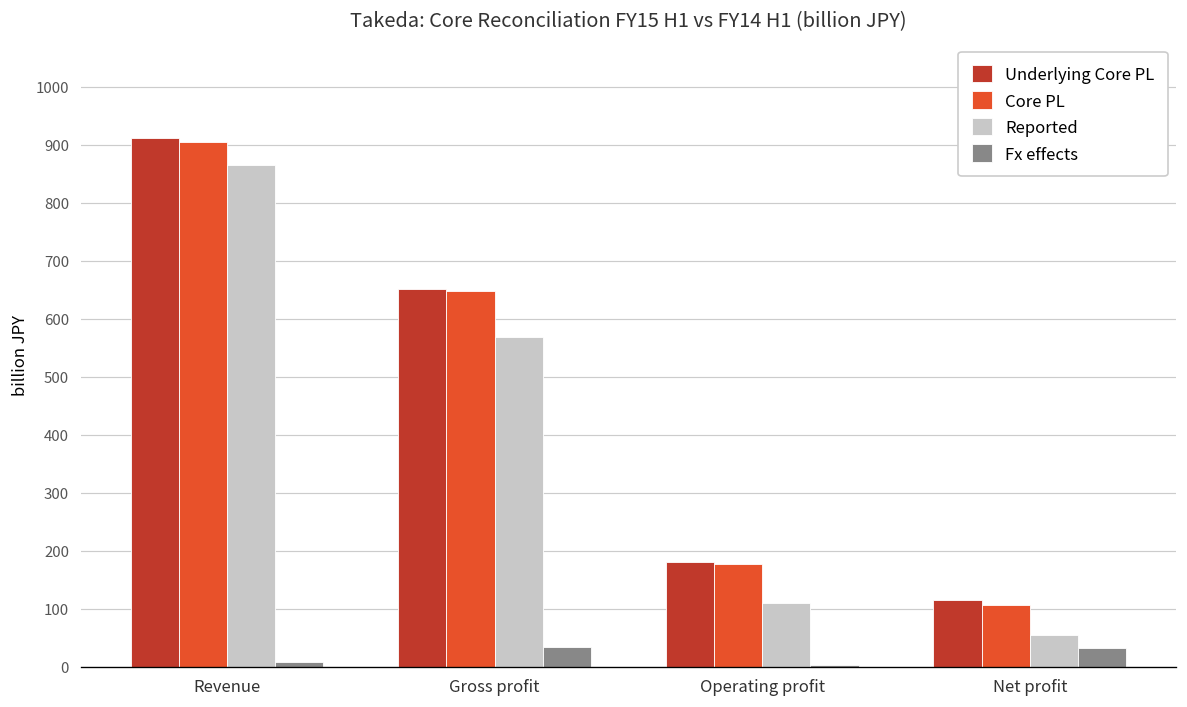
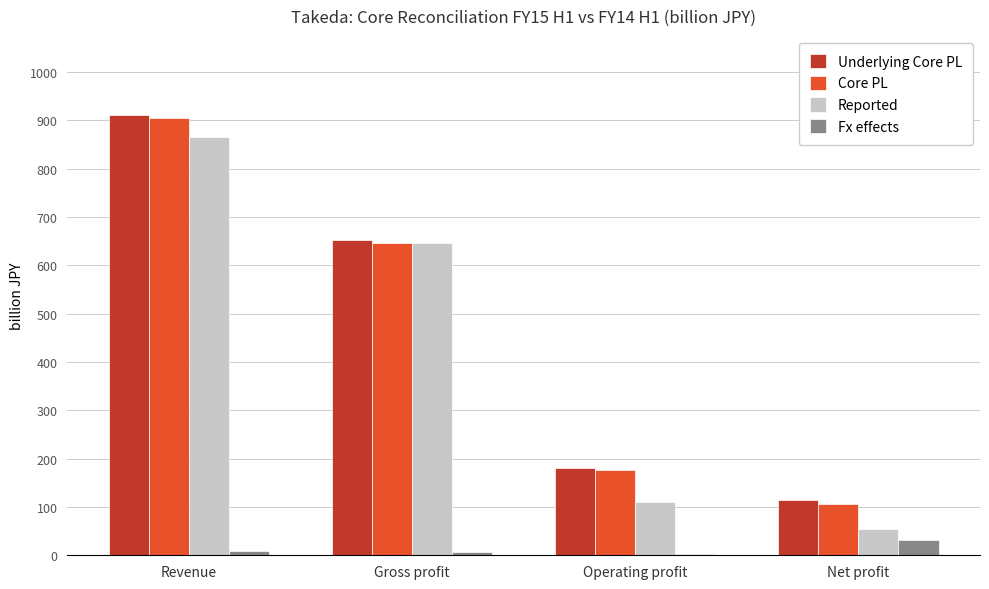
Reported, Gross profit: 570 -> 650
Fx effects, Gross profit: 30 -> 10
